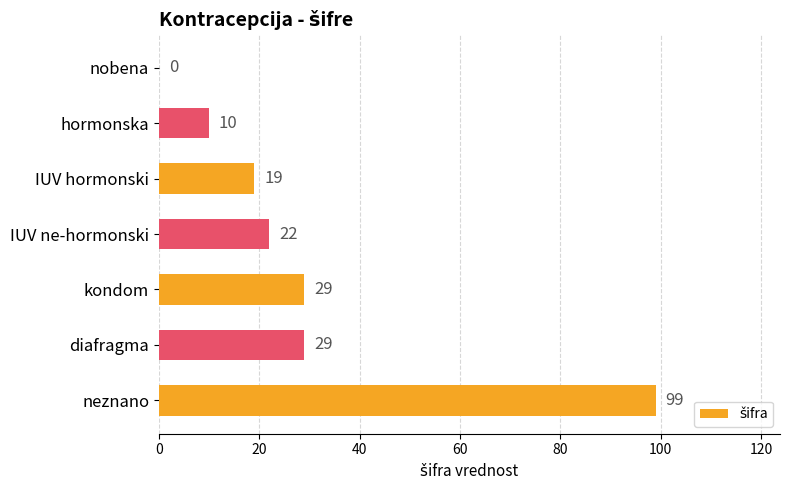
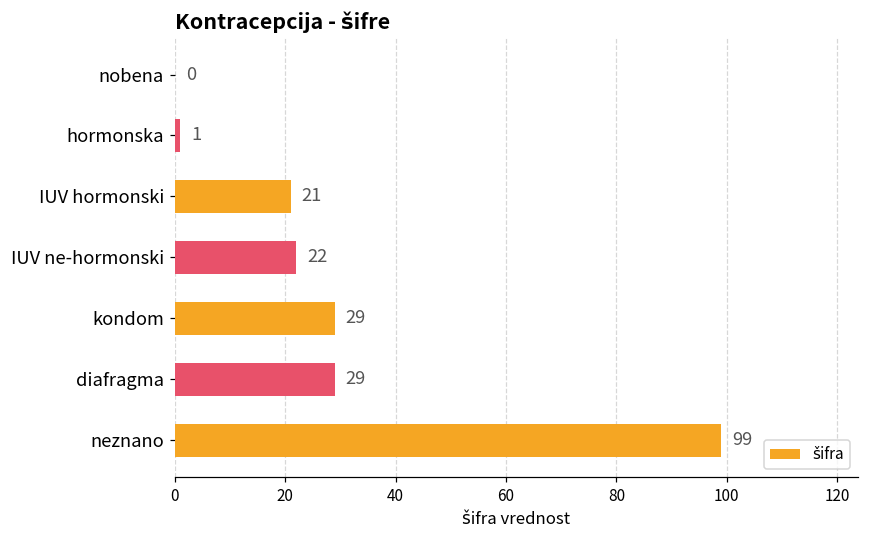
hormonska: 10 -> 1
IUV hormonski: 19 -> 21
